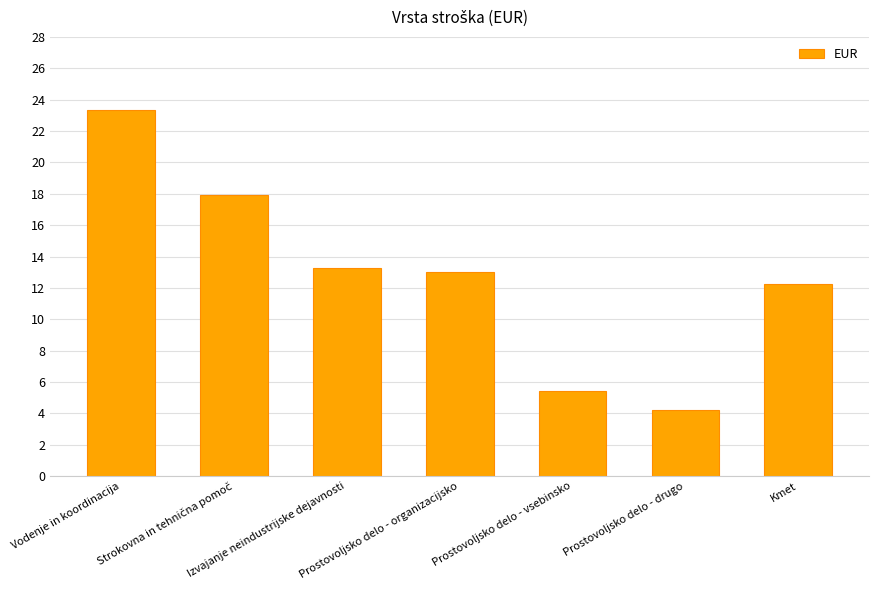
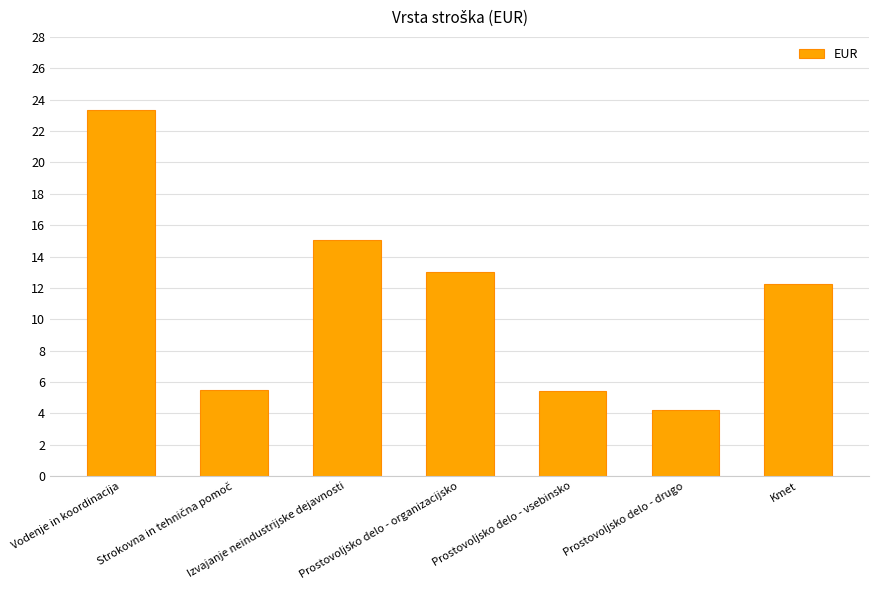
Strokovna in tehnična pomoč: 17.9 -> 5.5
Izvajanje neindustrijske dejavnosti: 13.2 -> 15.0
